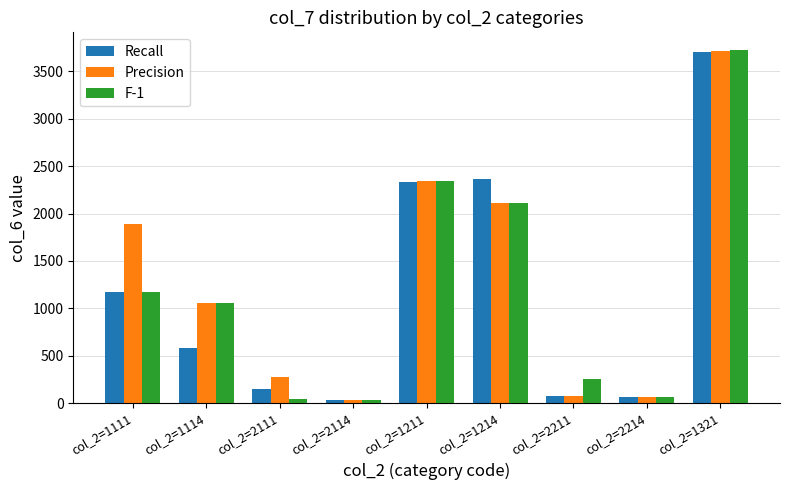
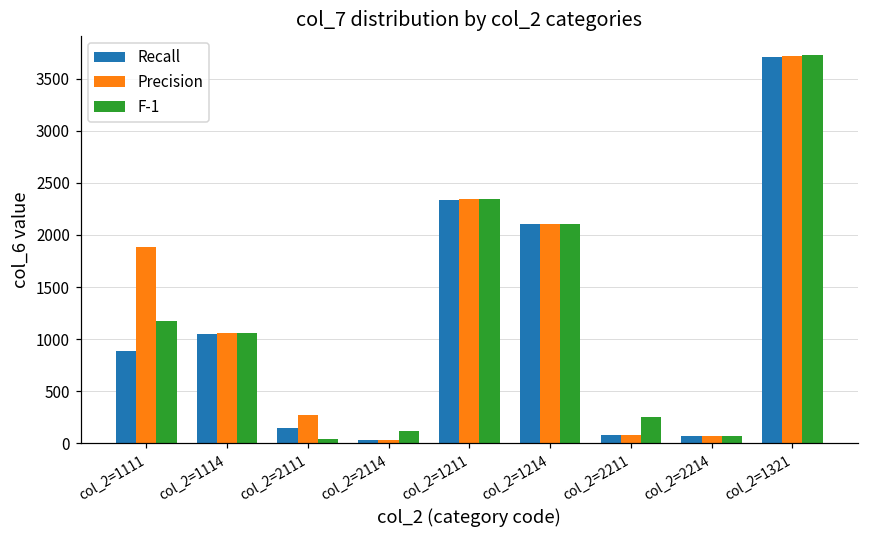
Recall, col_2=1111: 1200 -> 900
Recall, col_2=1114: 600 -> 1100
F-1, col_2=2114: 0 -> 100
Recall, col_2=1214: 2400 -> 2100
